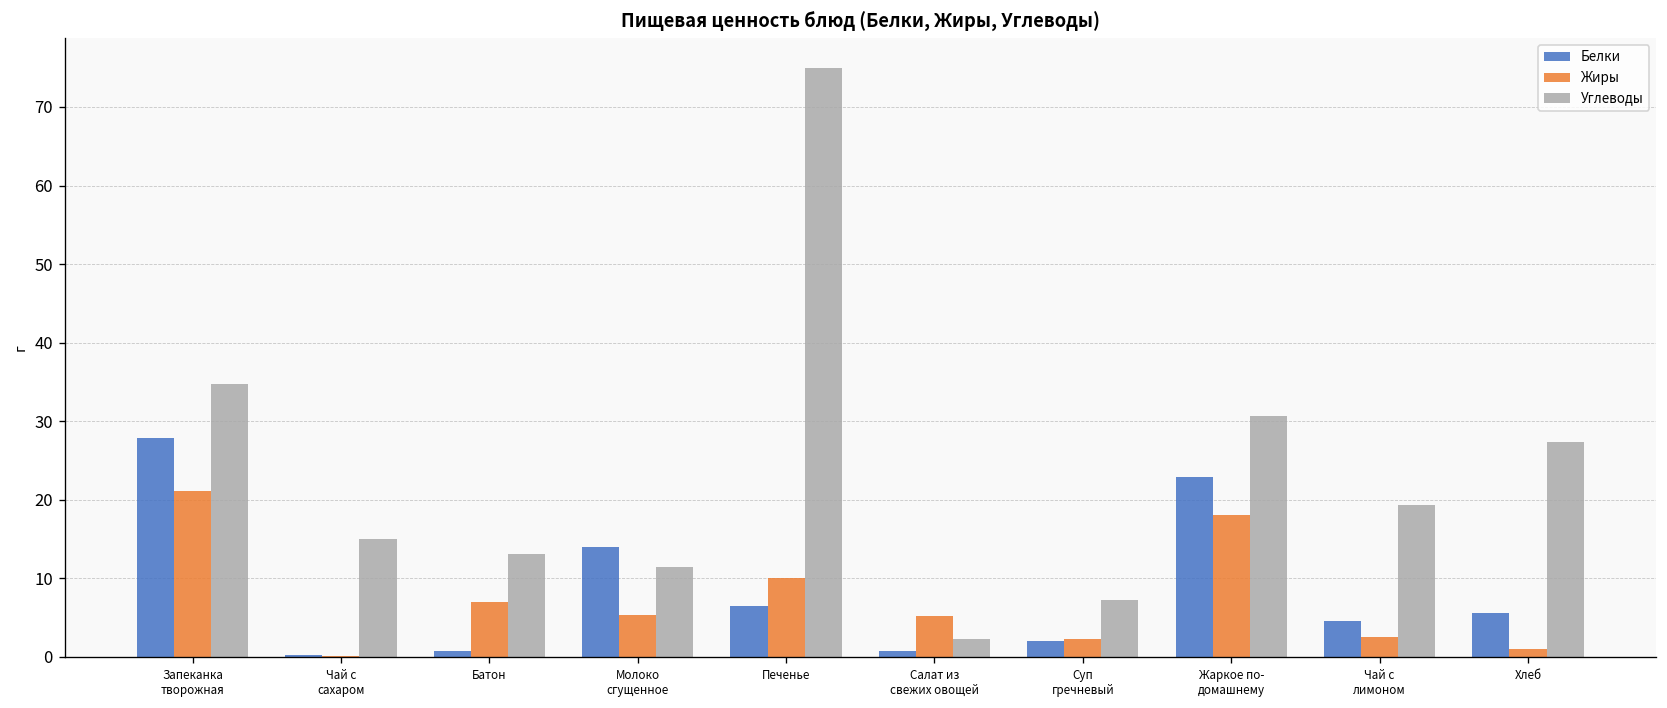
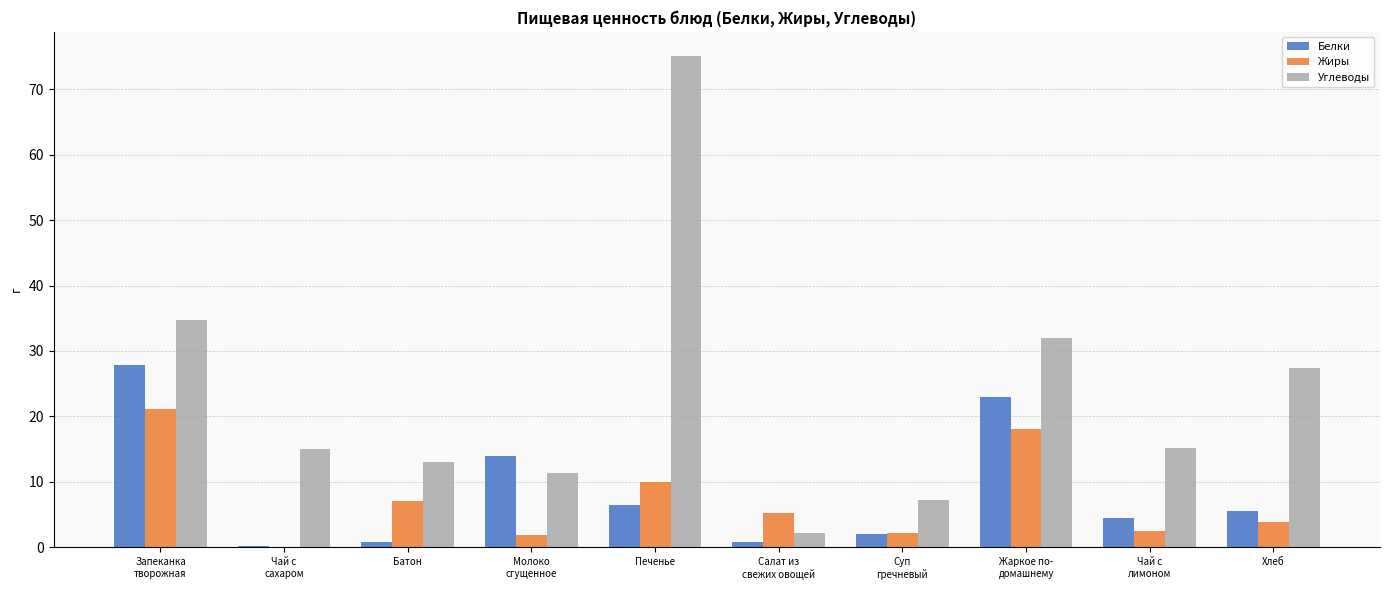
Жиры, Молоко сгущенное: 5 -> 2
Углеводы, Жаркое по- домашнему: 31 -> 32
Углеводы, Чай с лимоном: 19 -> 15
Жиры, Хлеб: 1 -> 4
